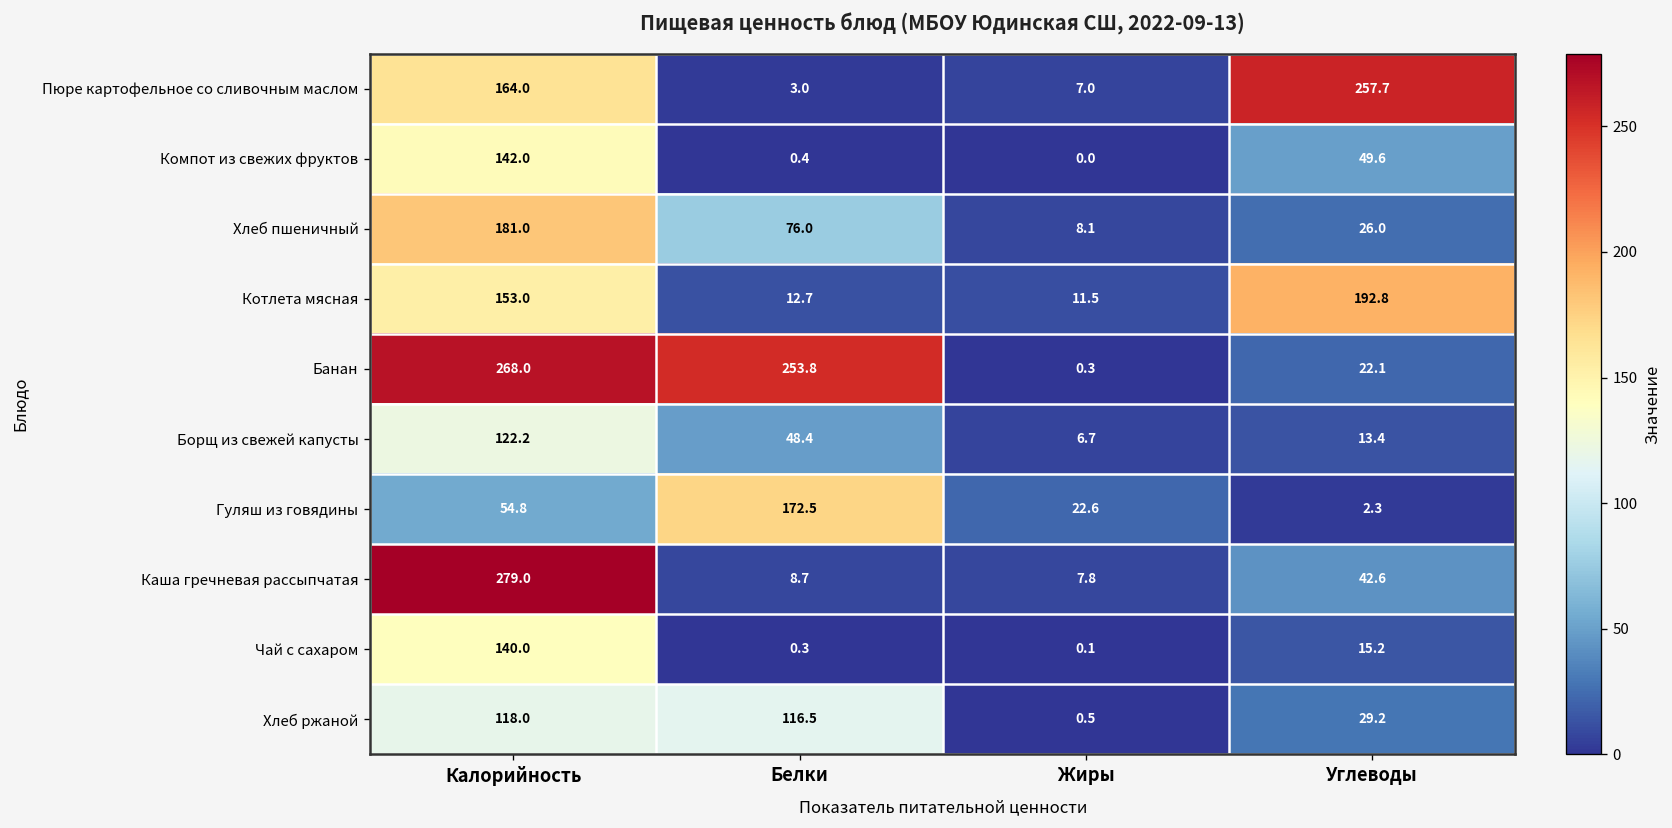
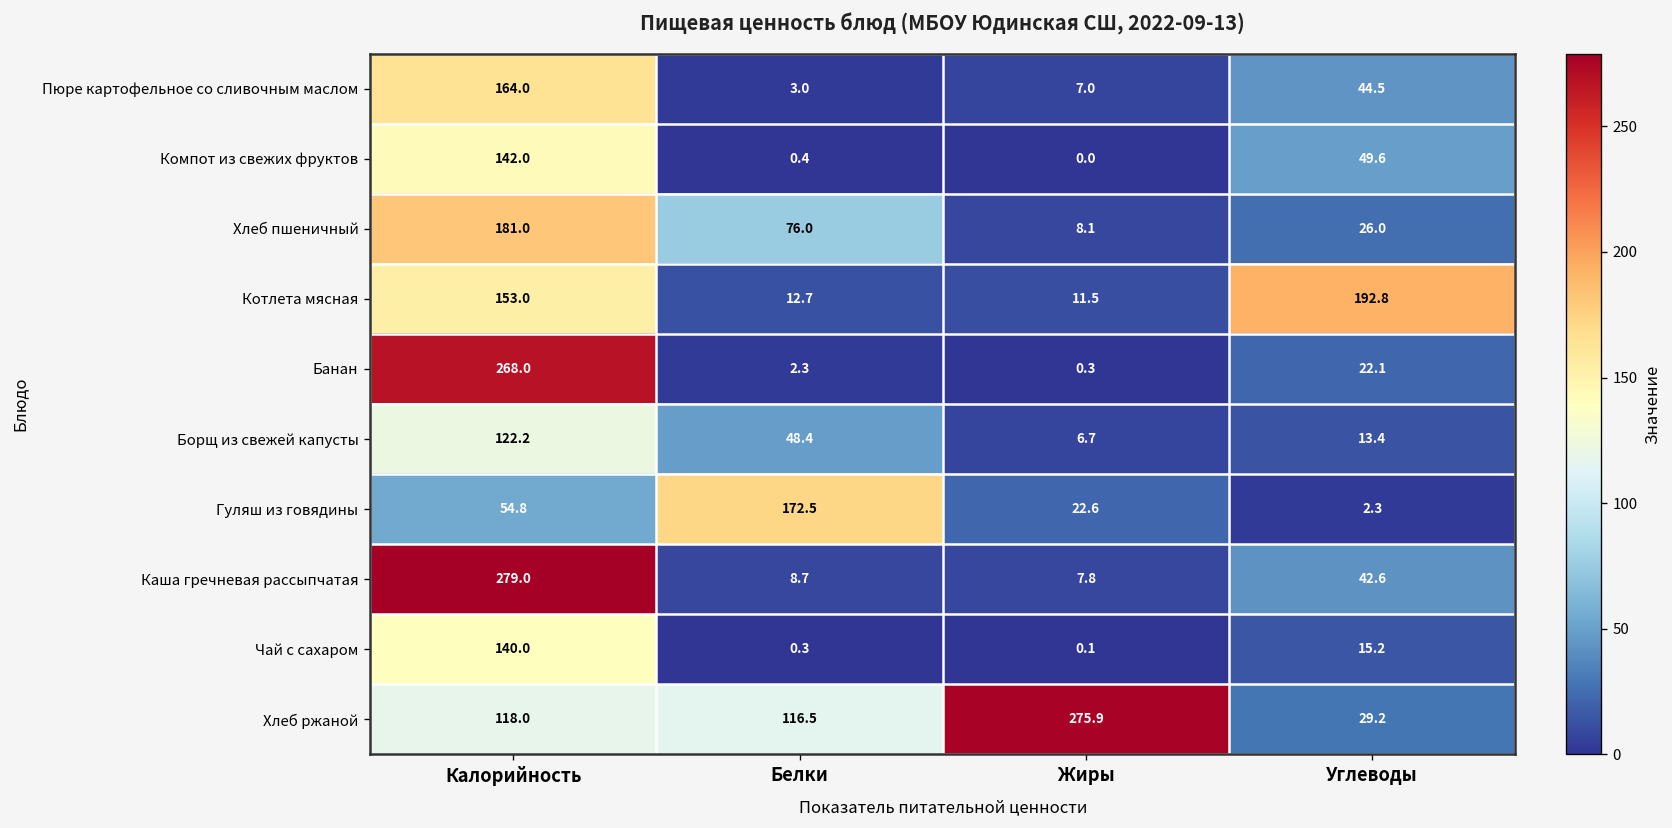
Пюре картофельное со сливочным маслом, Углеводы: 257.7 -> 44.5
Банан, Белки: 253.8 -> 2.3
Хлеб ржаной, Жиры: 0.5 -> 275.9
